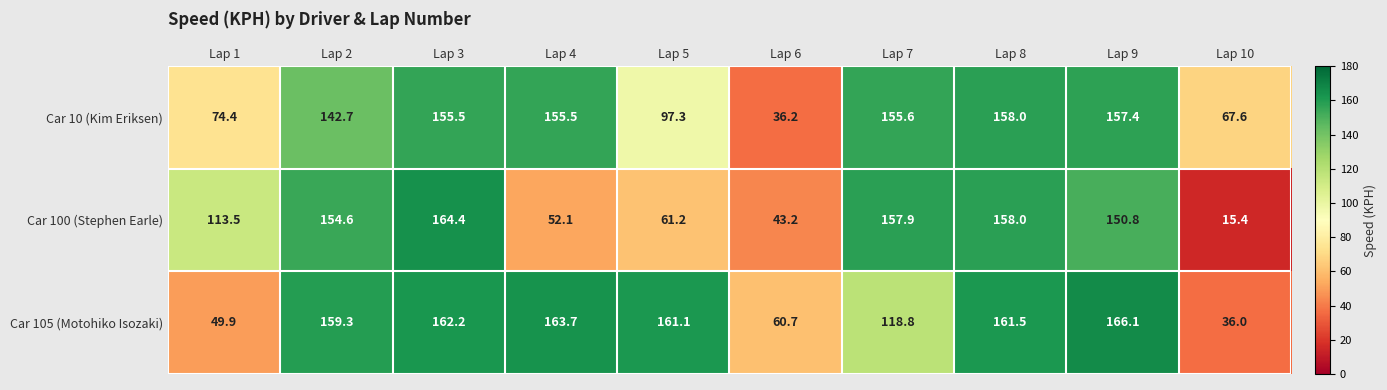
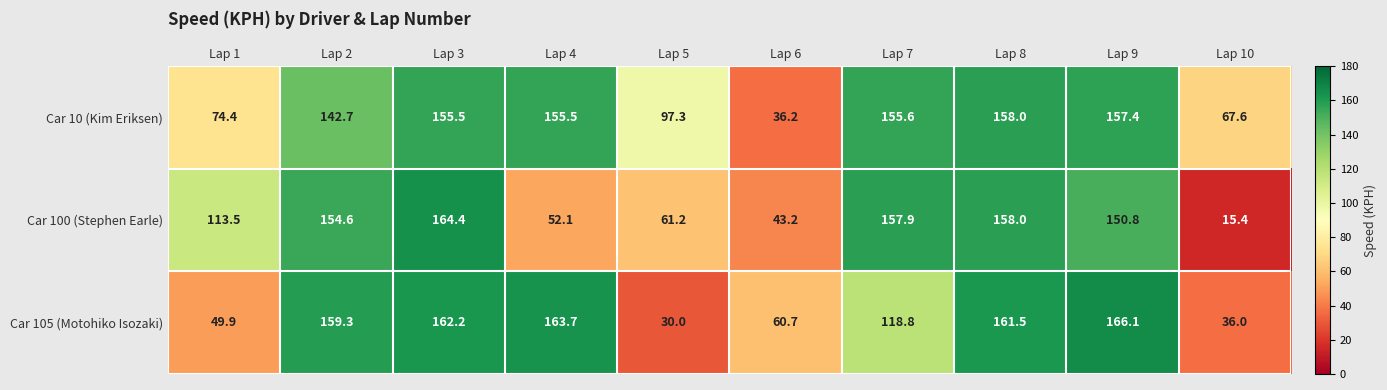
Car 105 (Motohiko Isozaki), Lap 5: 161.1 -> 30.0
